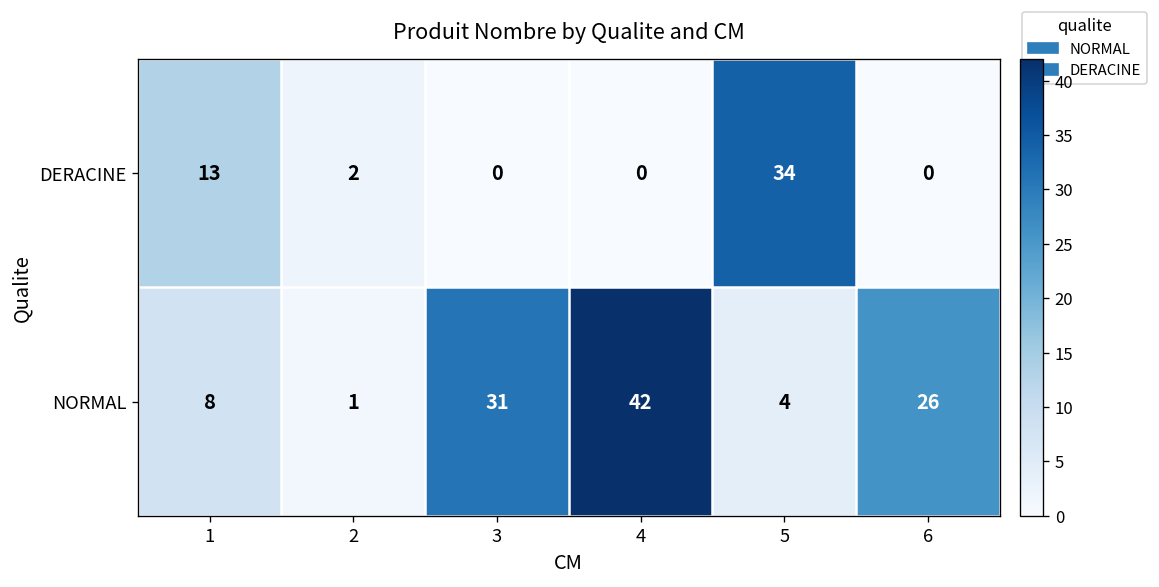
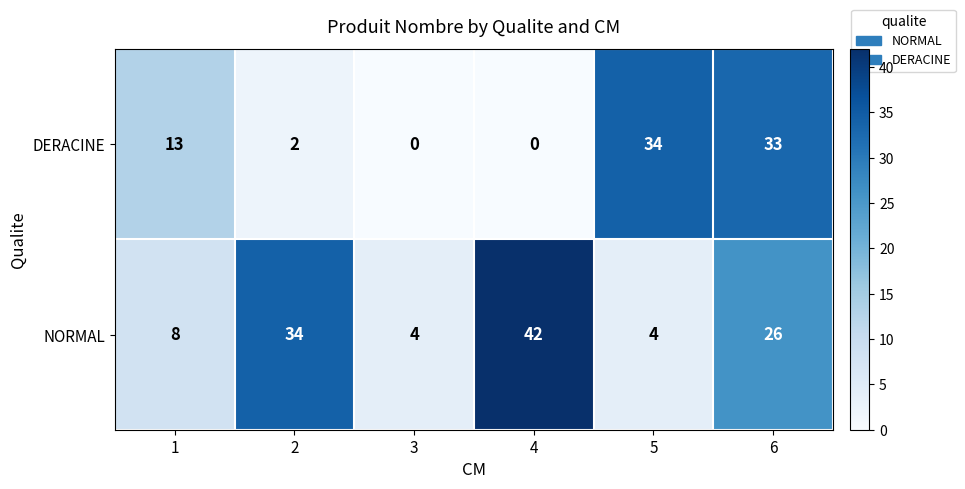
DERACINE, 6: 0 -> 33
NORMAL, 2: 1 -> 34
NORMAL, 3: 31 -> 4
